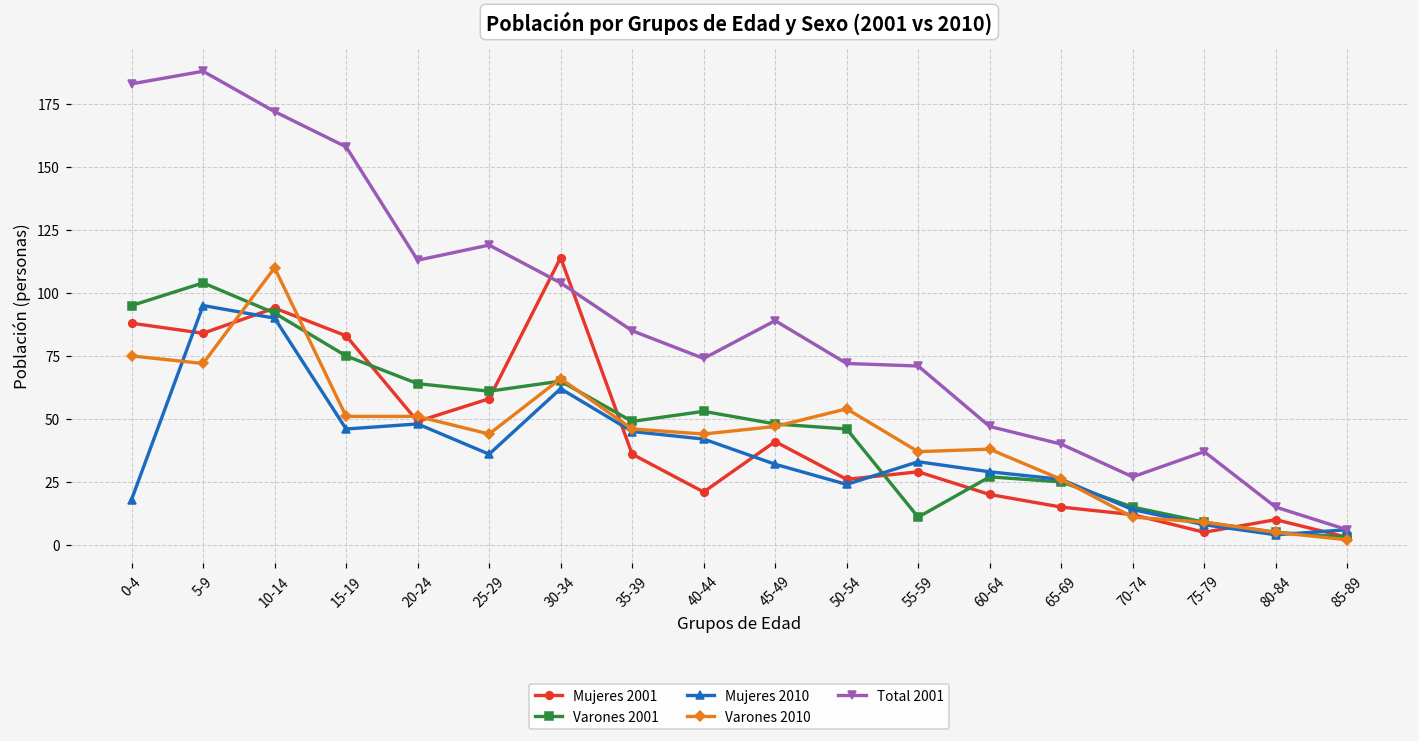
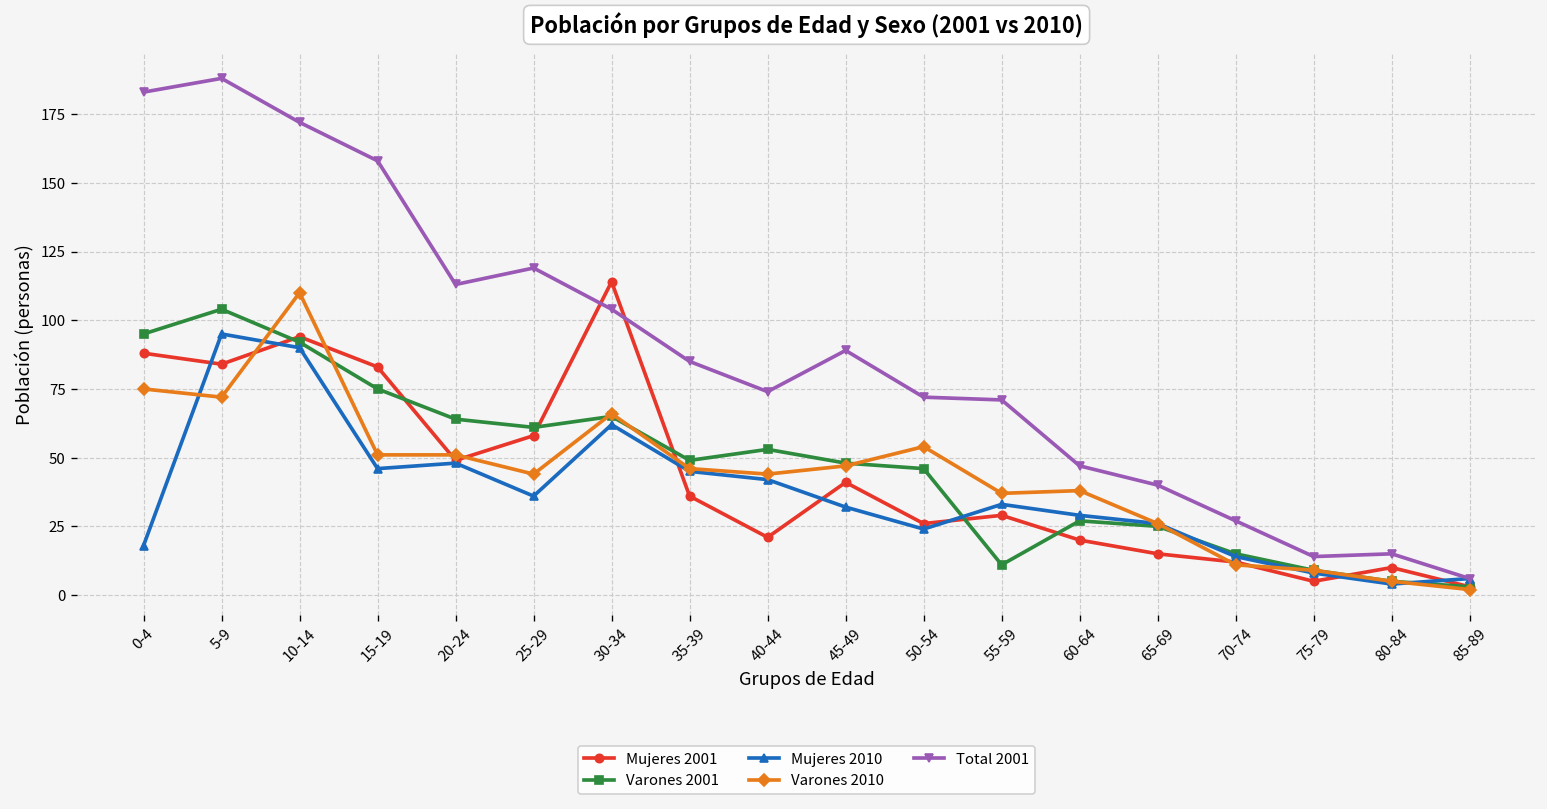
Total 2001, 75-79: 37 -> 14
